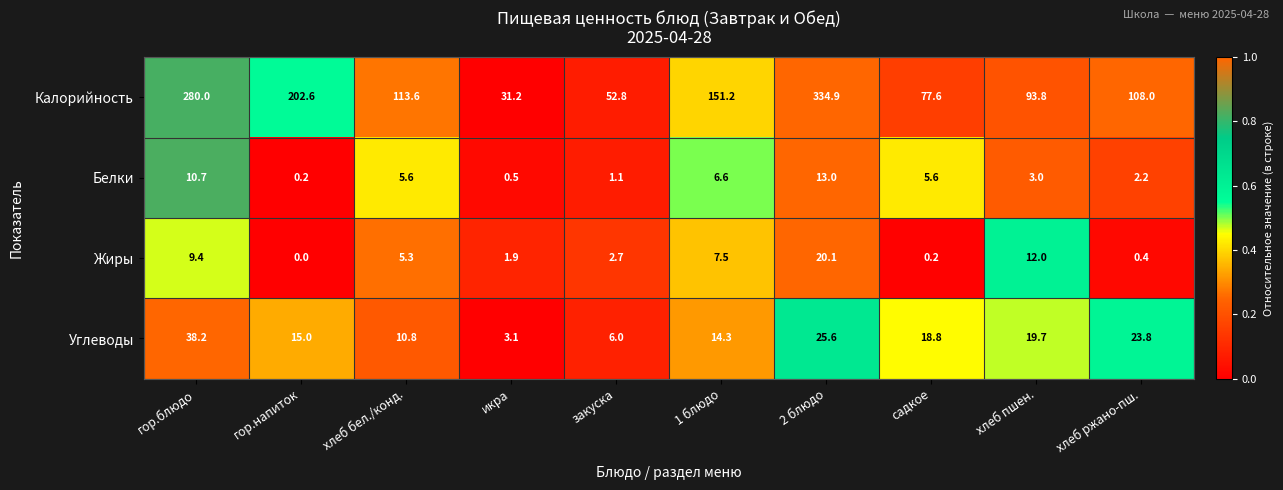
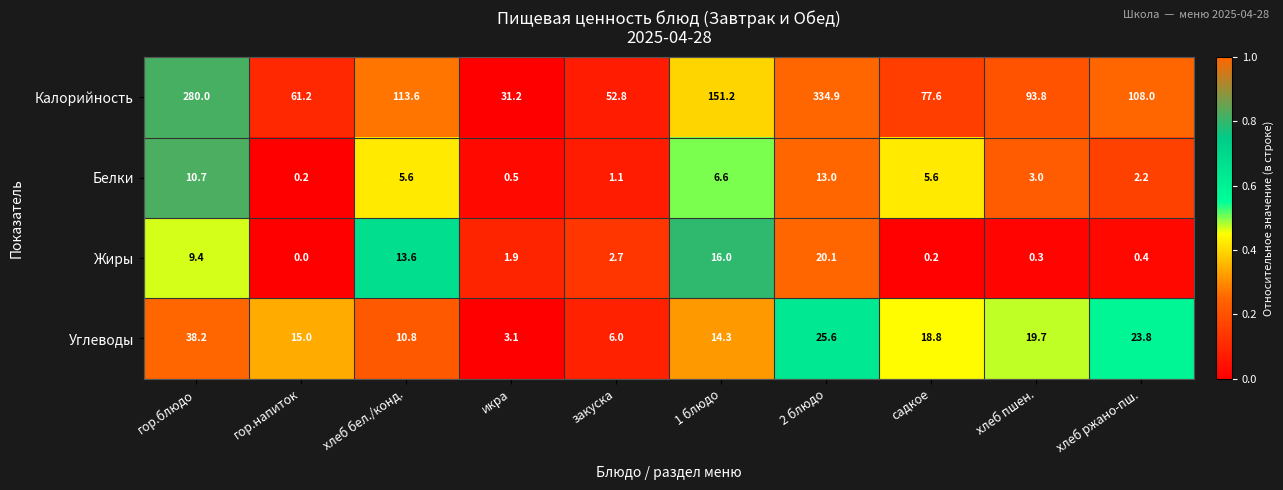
Калорийность, гор.напиток: 202.6 -> 61.2
Жиры, хлеб бел./конд.: 5.3 -> 13.6
Жиры, 1 блюдо: 7.5 -> 16.0
Жиры, хлеб пшен.: 12.0 -> 0.3
